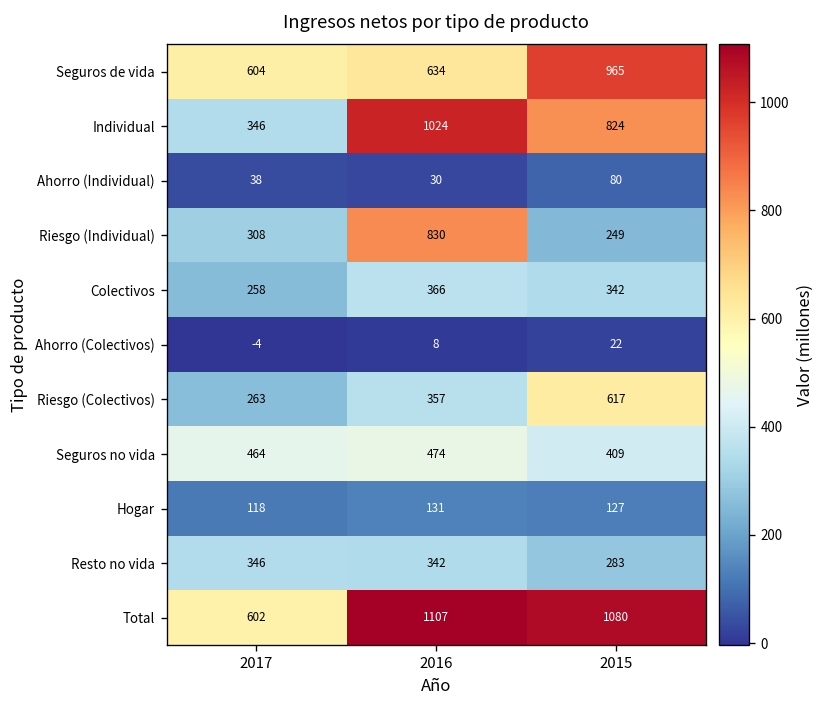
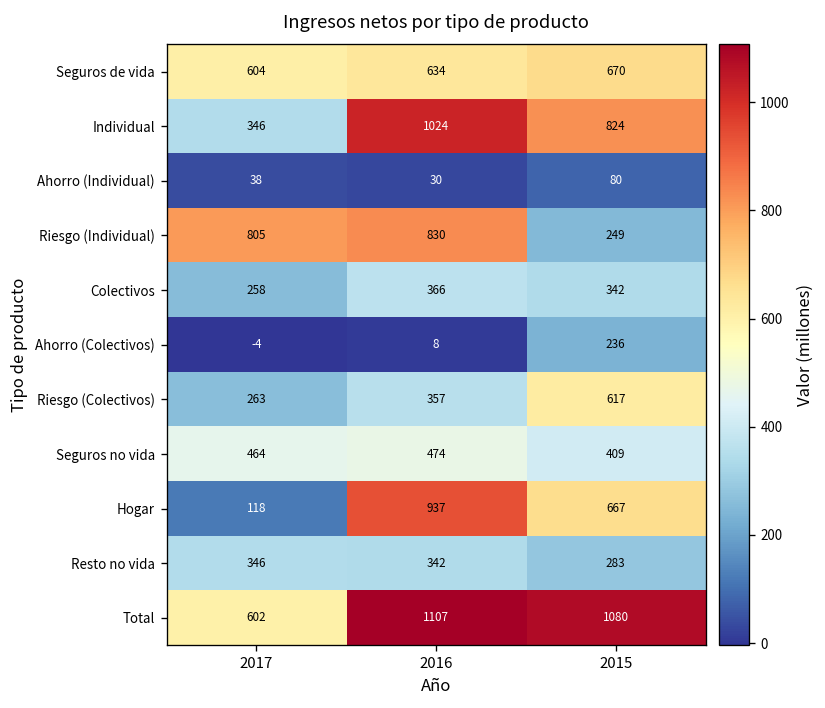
Seguros de vida, 2015: 965 -> 670
Riesgo (Individual), 2017: 308 -> 805
Ahorro (Colectivos), 2015: 22 -> 236
Hogar, 2016: 131 -> 937
Hogar, 2015: 127 -> 667
